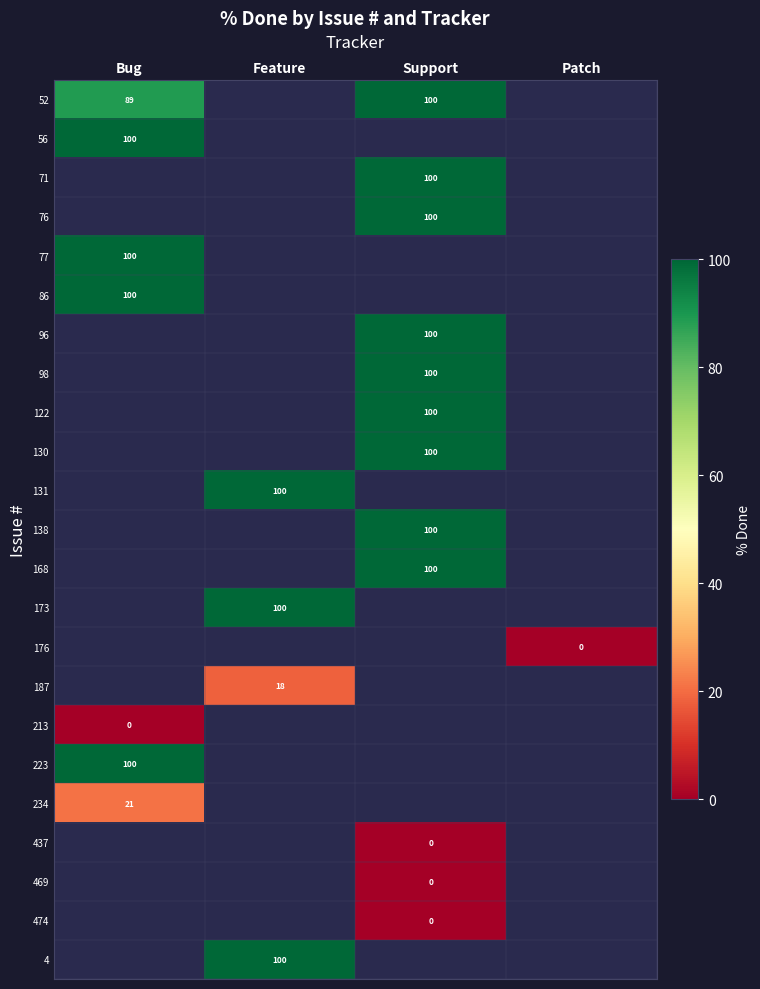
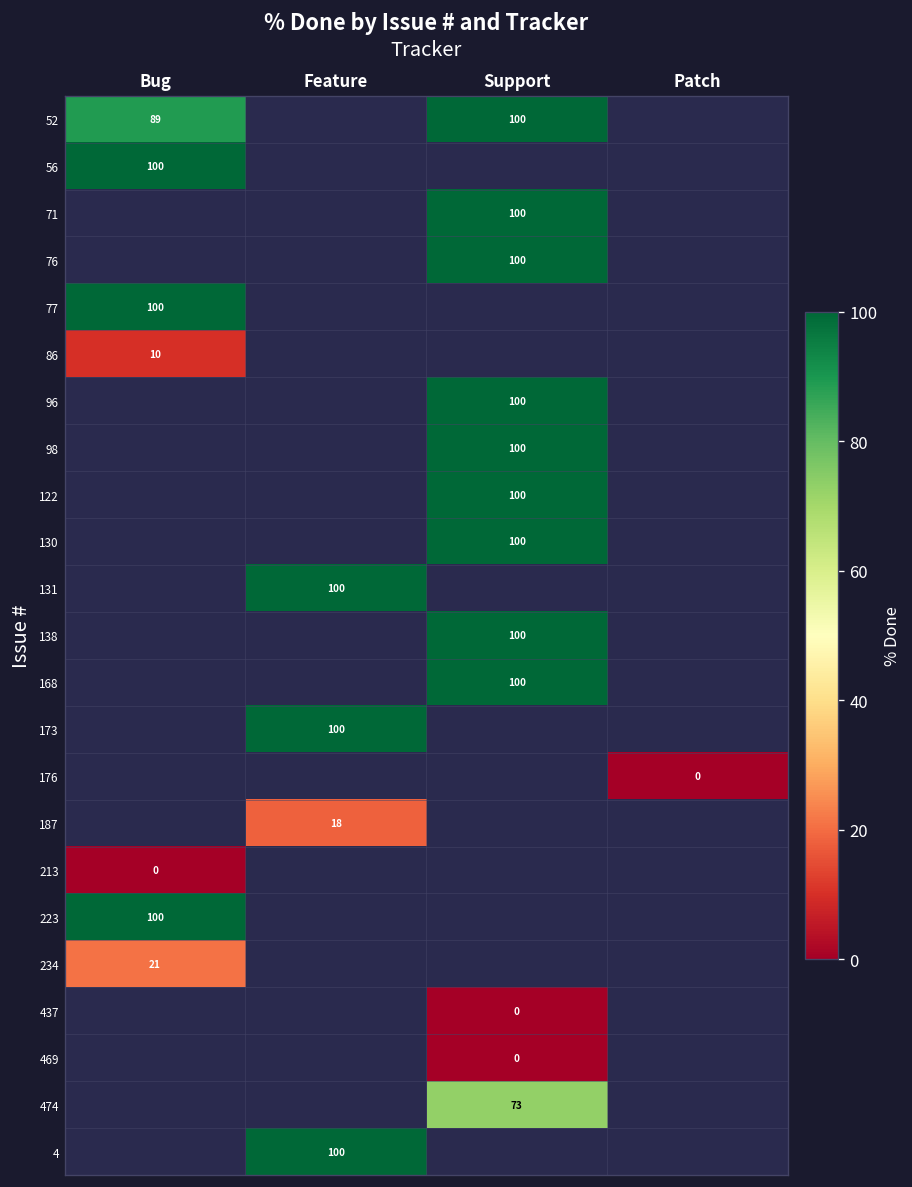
86, Bug: 100 -> 10
474, Support: 0 -> 73
